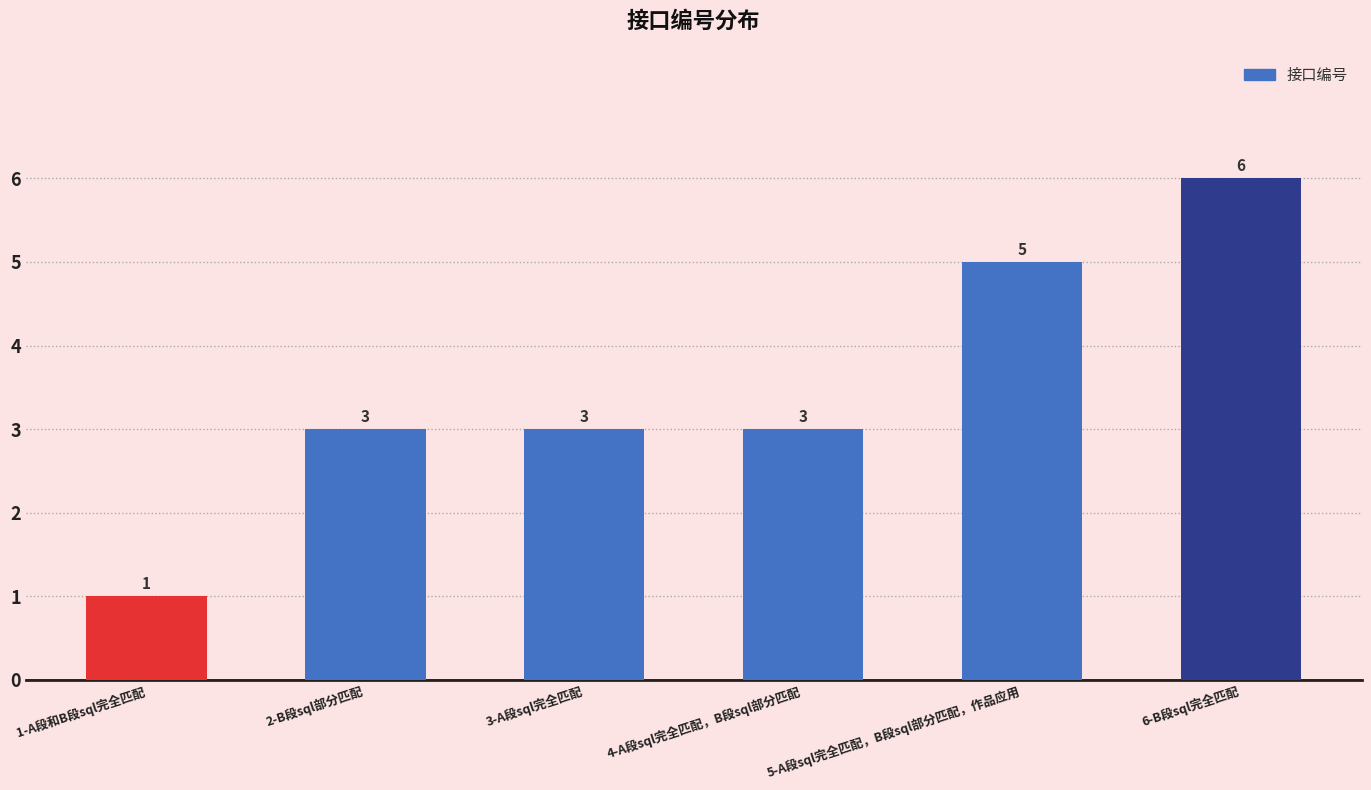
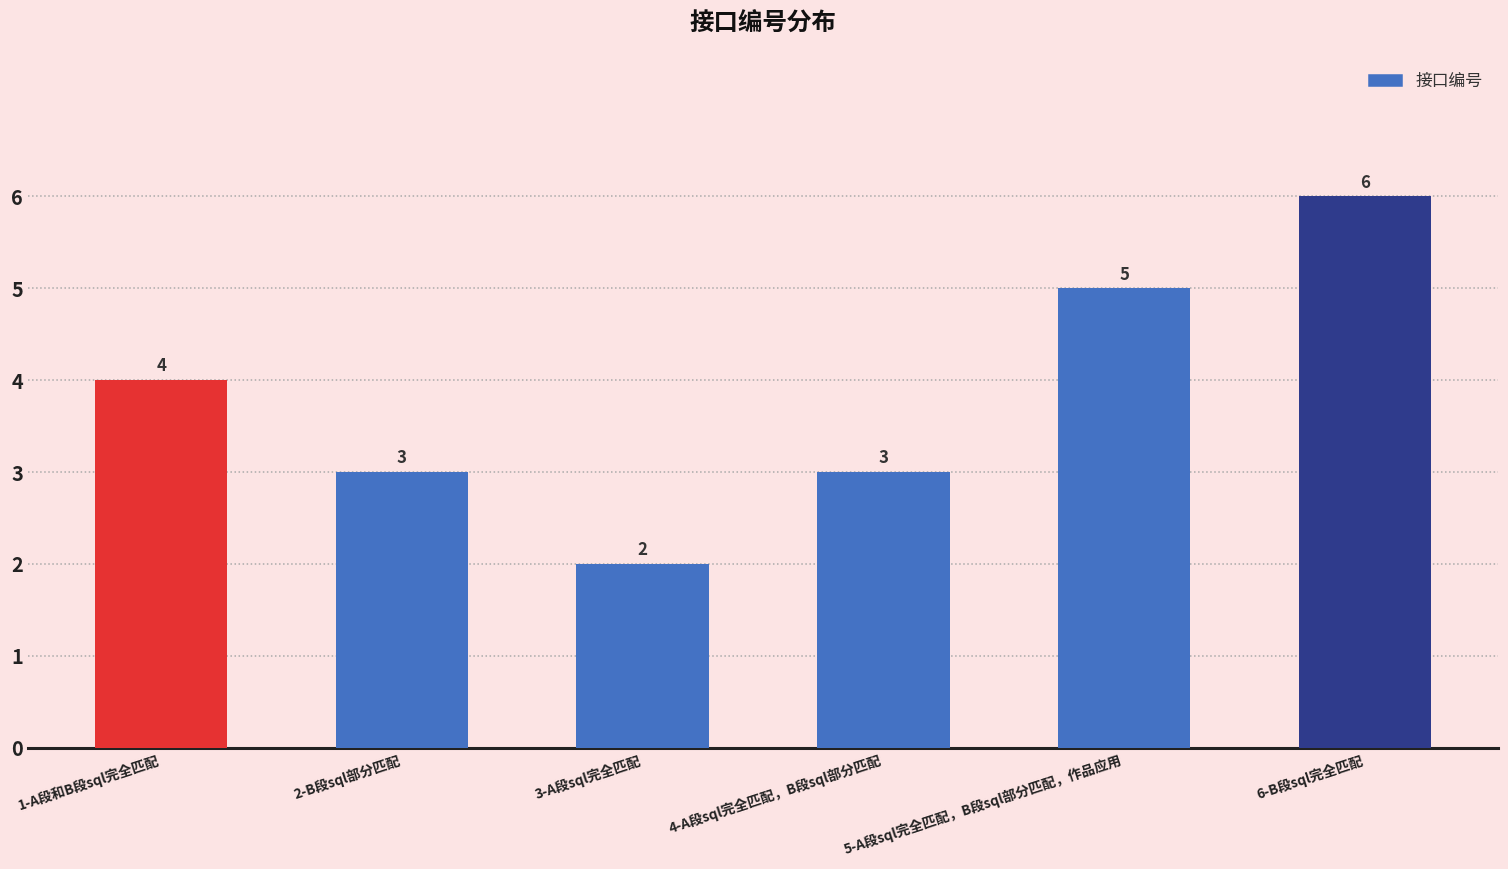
1-A段和B段sql完全匹配: 1 -> 4
3-A段sql完全匹配: 3 -> 2
